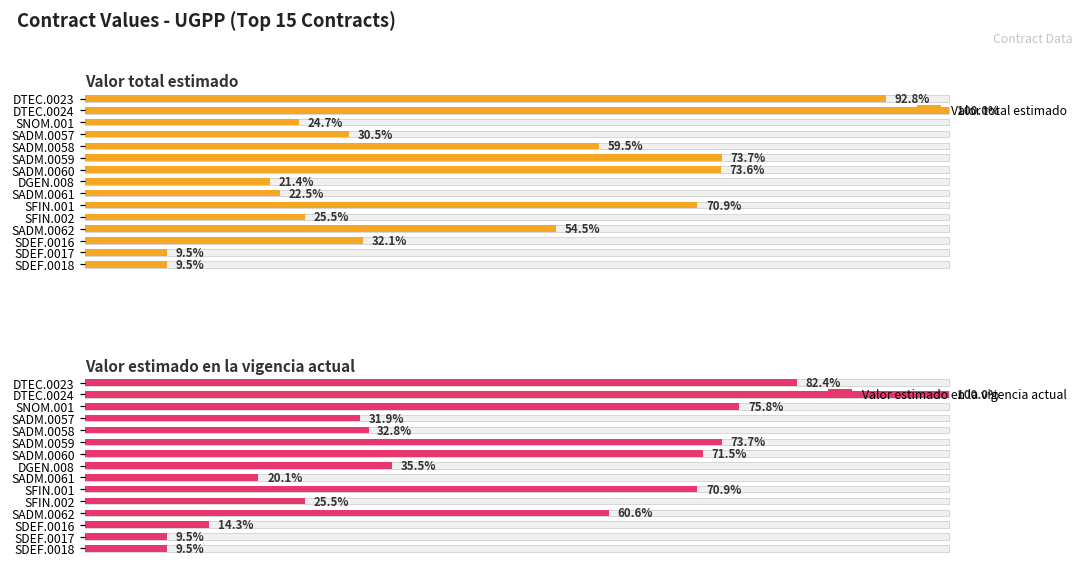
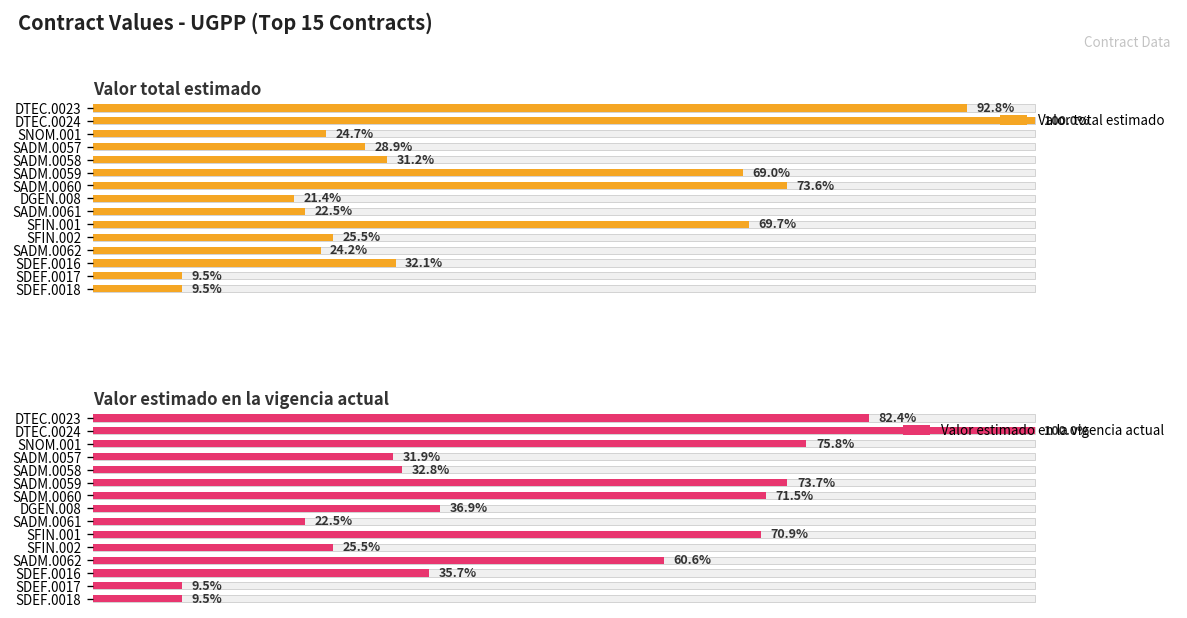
Valor total estimado, Valor total estimado, SADM.0057: 30.5% -> 28.9%
Valor total estimado, Valor total estimado, SADM.0058: 59.5% -> 31.2%
Valor total estimado, Valor total estimado, SADM.0059: 73.7% -> 69.0%
Valor total estimado, Valor total estimado, SFIN.001: 70.9% -> 69.7%
Valor total estimado, Valor total estimado, SADM.0062: 54.5% -> 24.2%
Valor estimado en la vigencia actual, Valor estimado en la vigencia actual, DGEN.008: 35.5% -> 36.9%
Valor estimado en la vigencia actual, Valor estimado en la vigencia actual, SADM.0061: 20.1% -> 22.5%
Valor estimado en la vigencia actual, Valor estimado en la vigencia actual, SDEF.0016: 14.3% -> 35.7%
